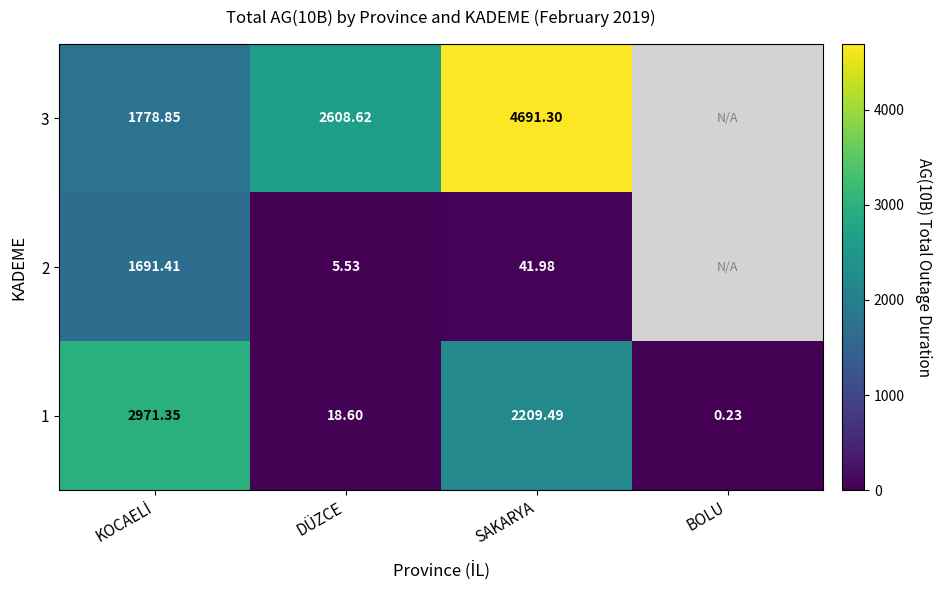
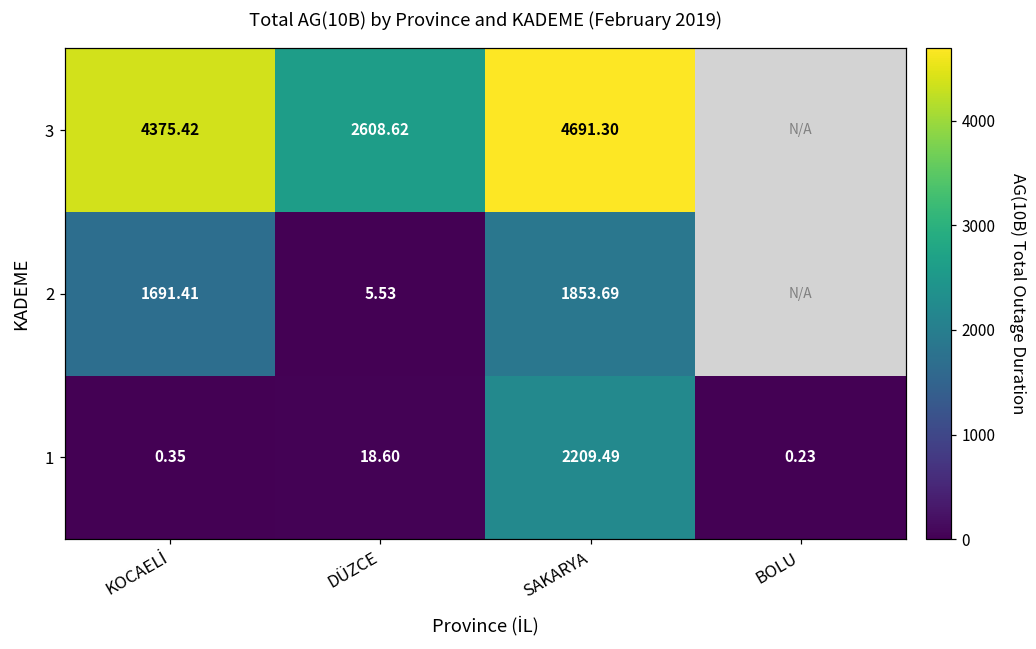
3, KOCAELİ: 1778.85 -> 4375.42
2, SAKARYA: 41.98 -> 1853.69
1, KOCAELİ: 2971.35 -> 0.35
